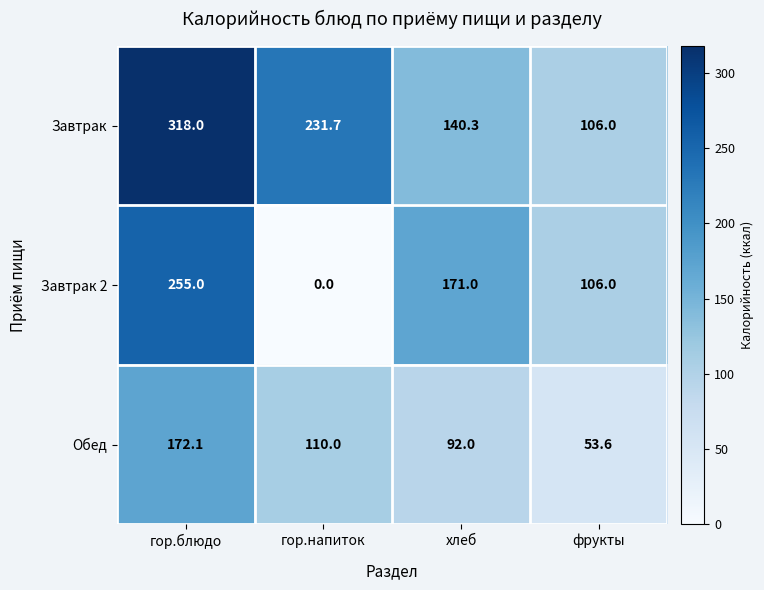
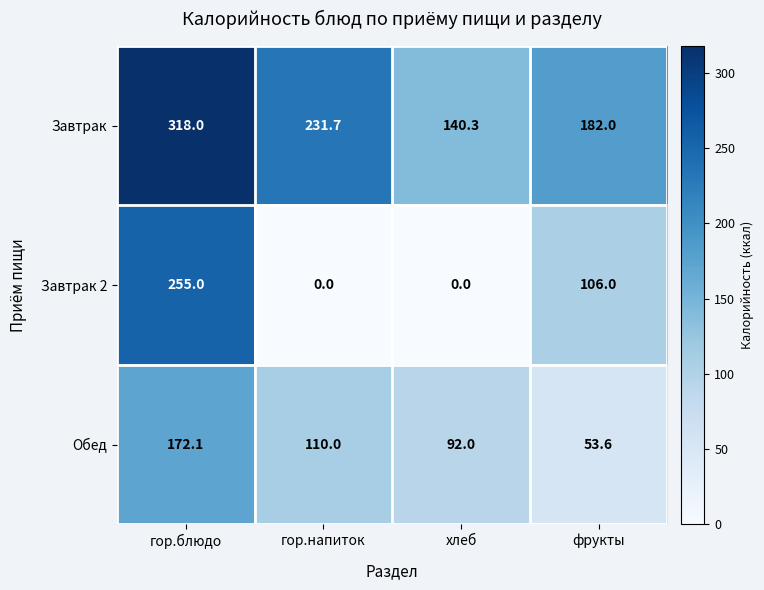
Завтрак, фрукты: 106.0 -> 182.0
Завтрак 2, хлеб: 171.0 -> 0.0
